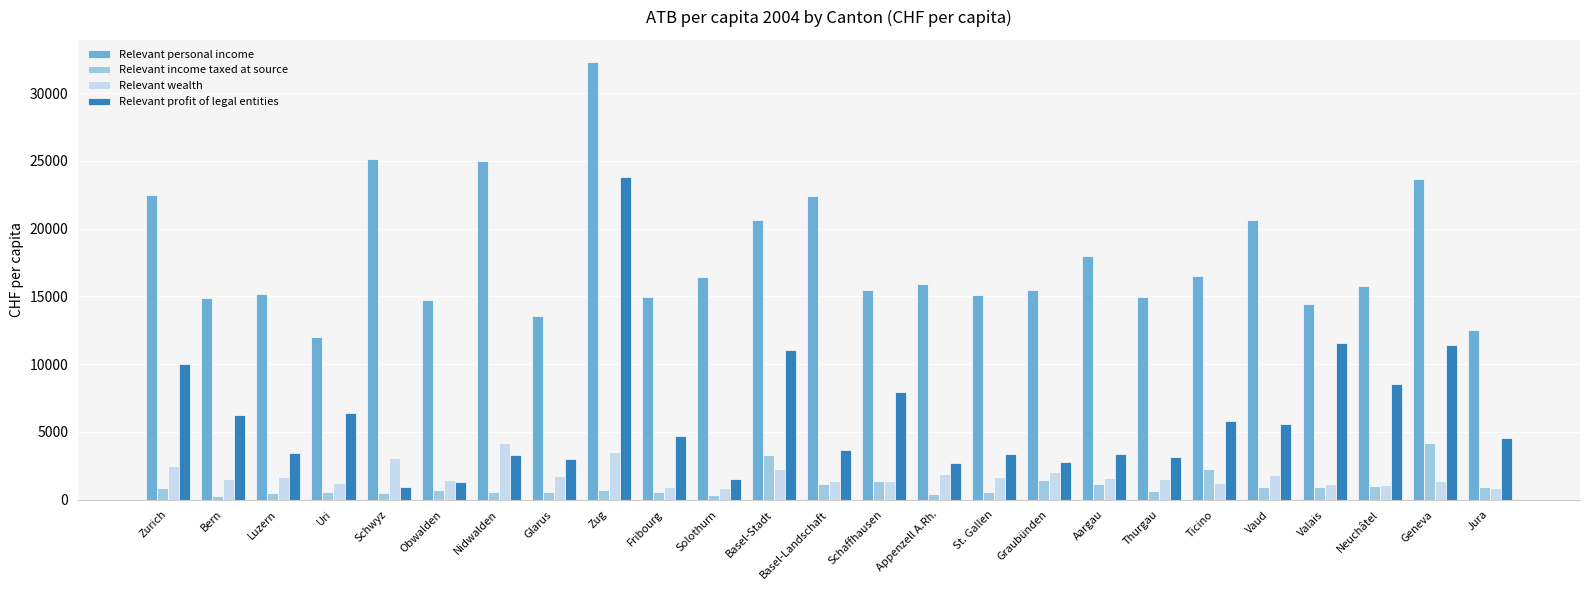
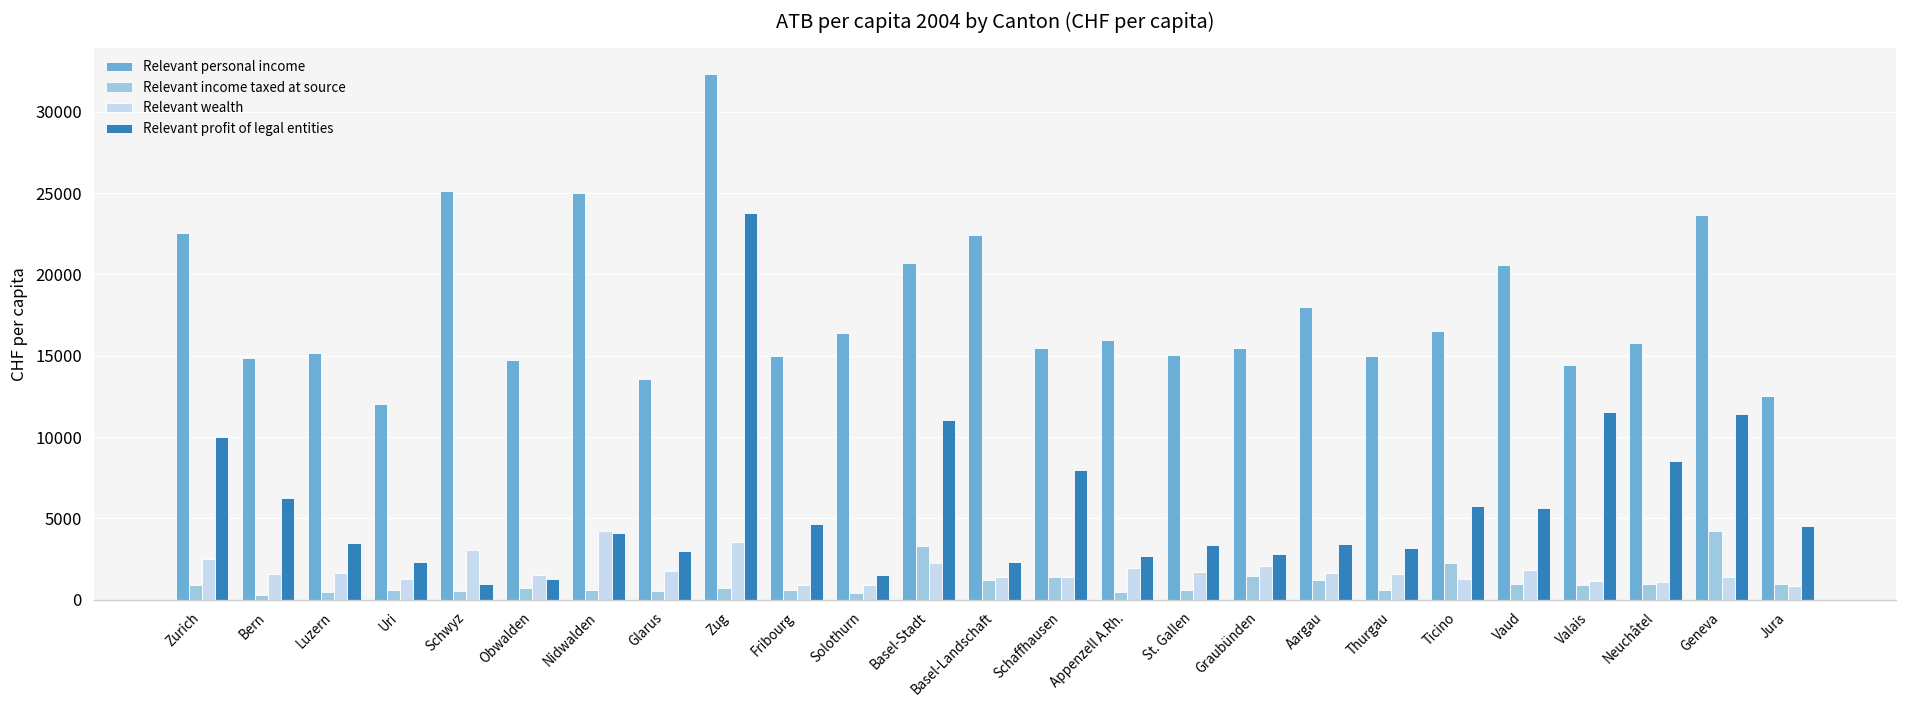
Relevant profit of legal entities, Uri: 6400 -> 2300
Relevant profit of legal entities, Nidwalden: 3300 -> 4100
Relevant profit of legal entities, Basel-Landschaft: 3700 -> 2300
